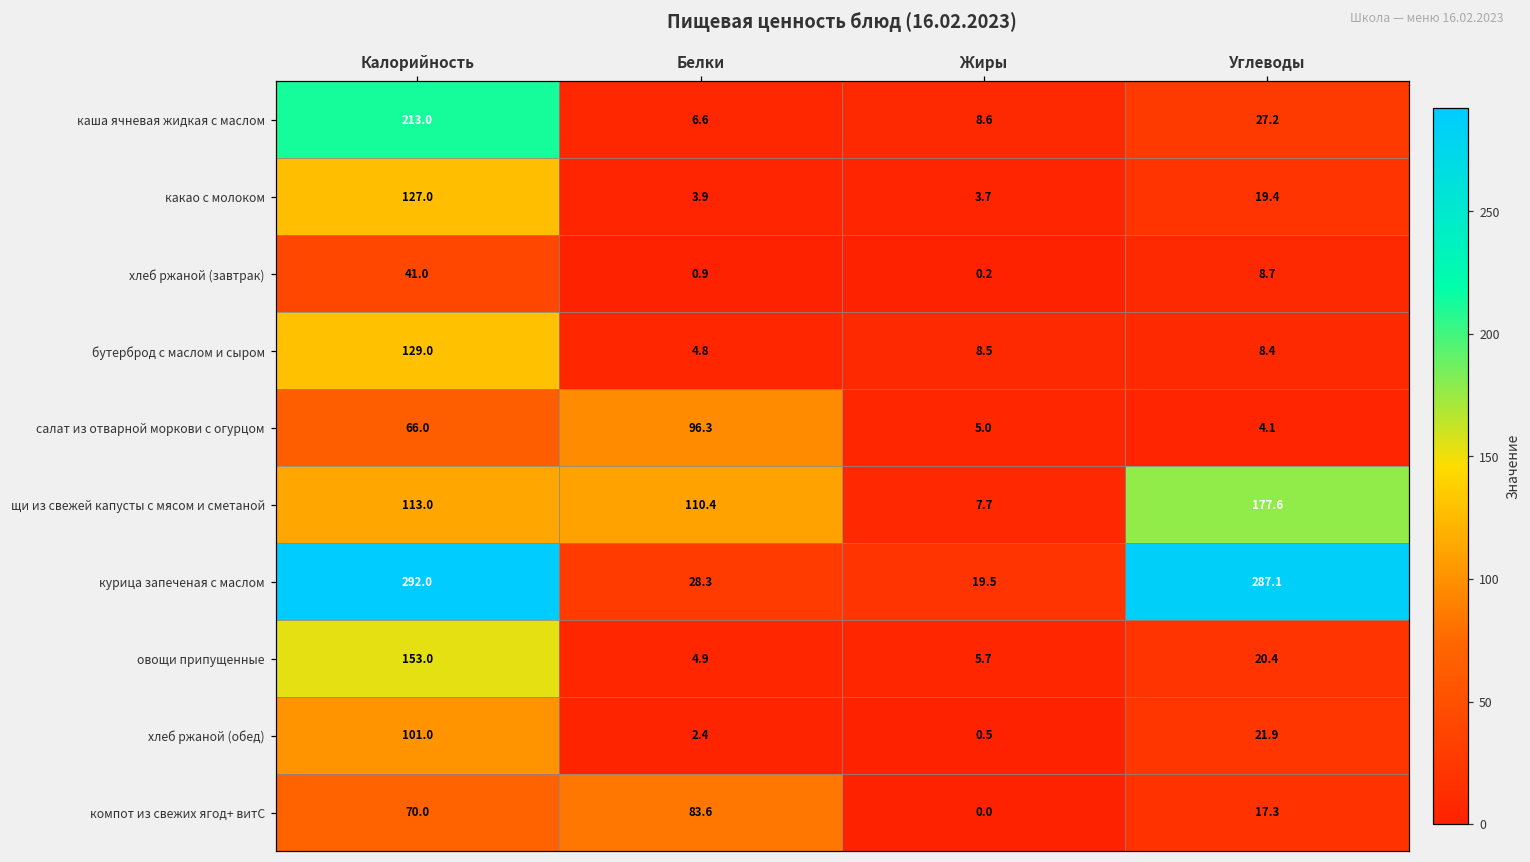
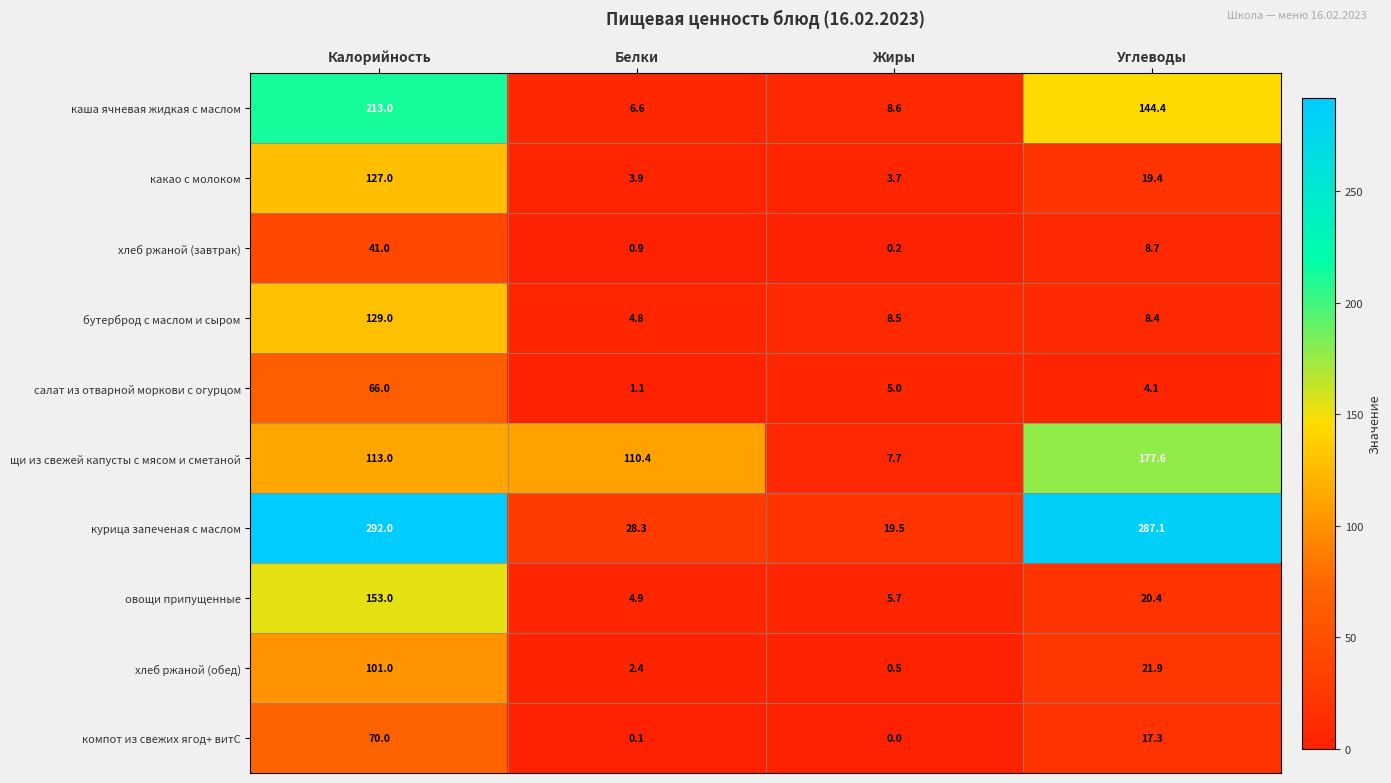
каша ячневая жидкая с маслом, Углеводы: 27.2 -> 144.4
салат из отварной моркови с огурцом, Белки: 96.3 -> 1.1
компот из свежих ягод+ витС, Белки: 83.6 -> 0.1
